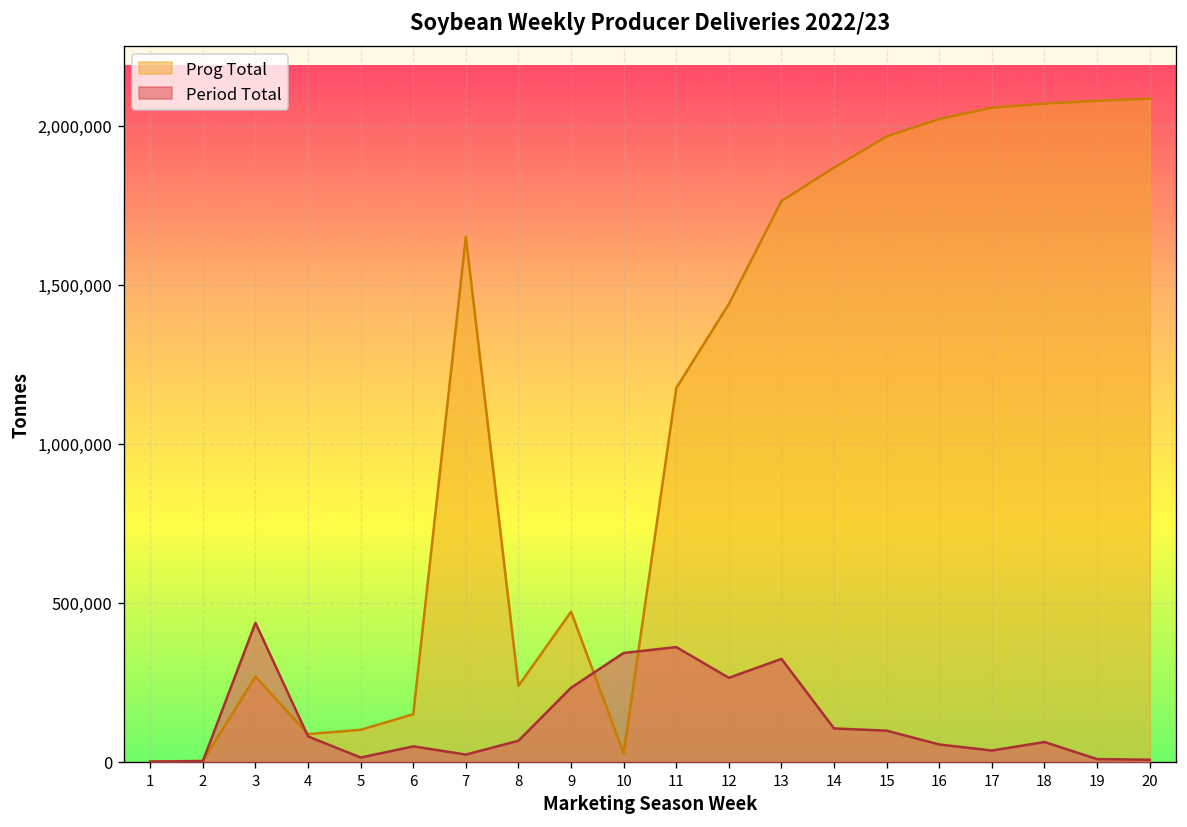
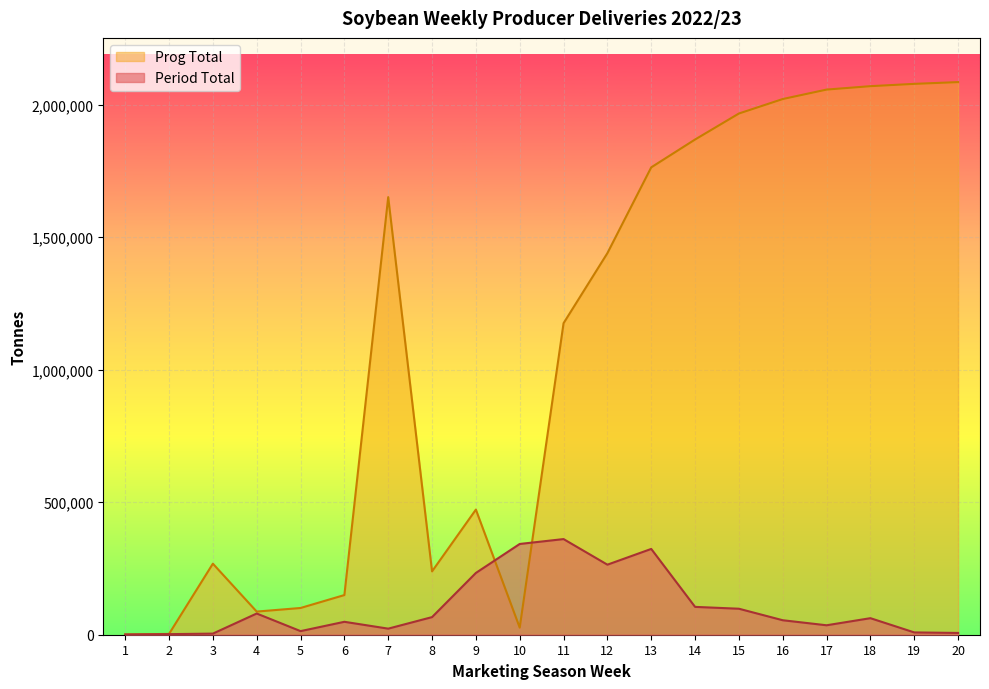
Period Total, 3: 440,000 -> 0
